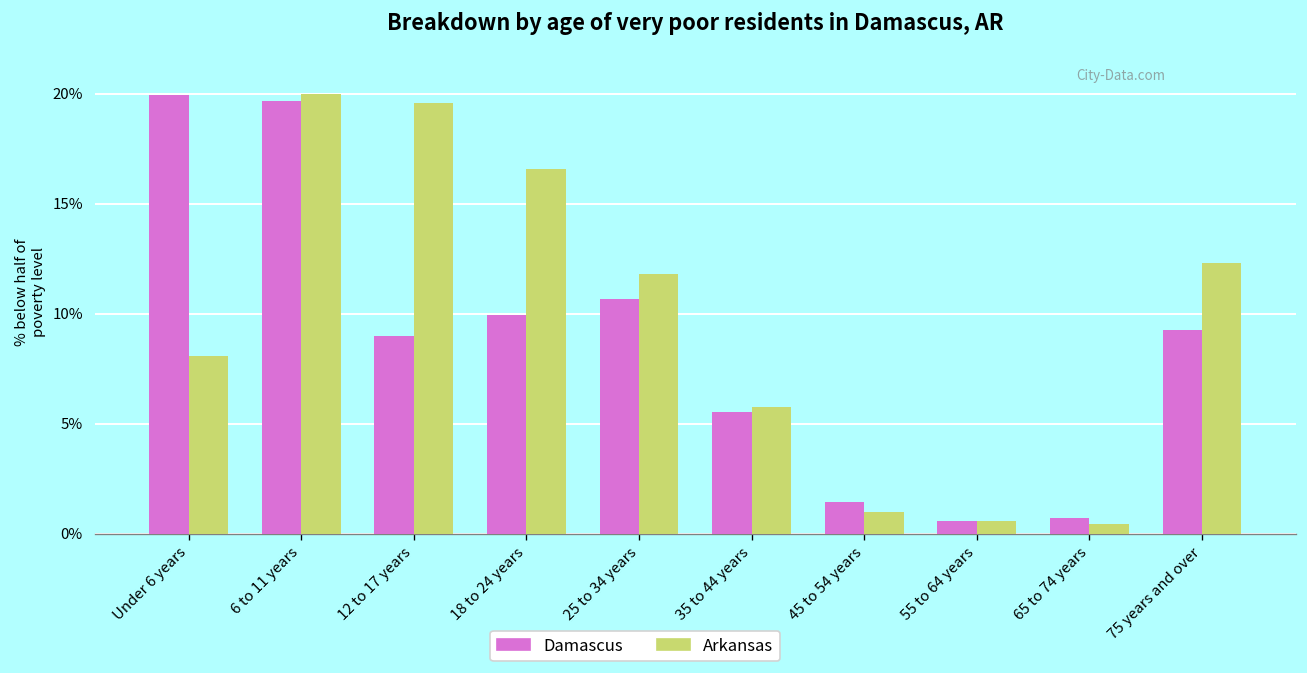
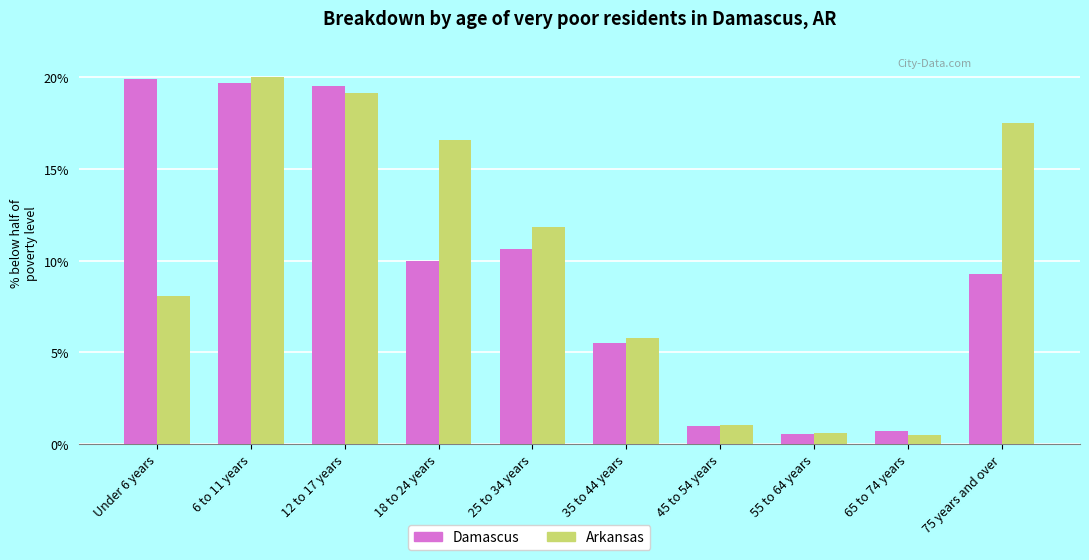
Damascus, 12 to 17 years: 9.0% -> 19.5%
Arkansas, 12 to 17 years: 19.6% -> 19.2%
Damascus, 45 to 54 years: 1.4% -> 1.0%
Arkansas, 75 years and over: 12.3% -> 17.5%
